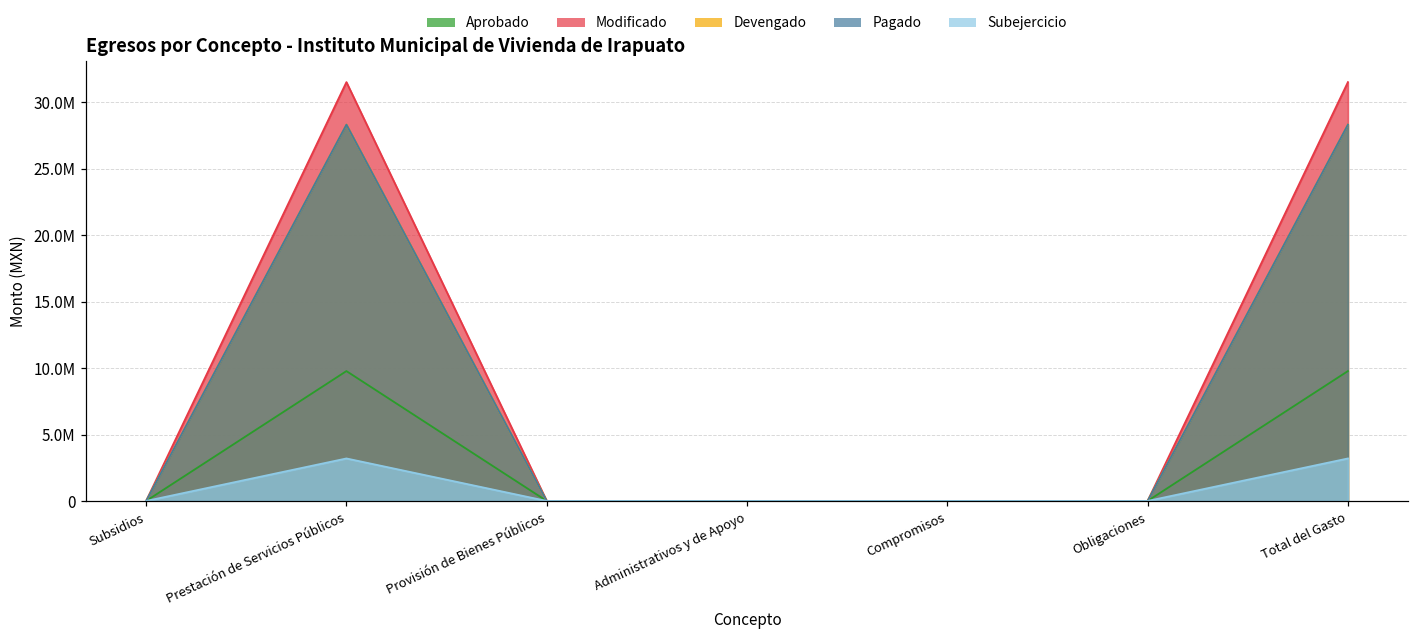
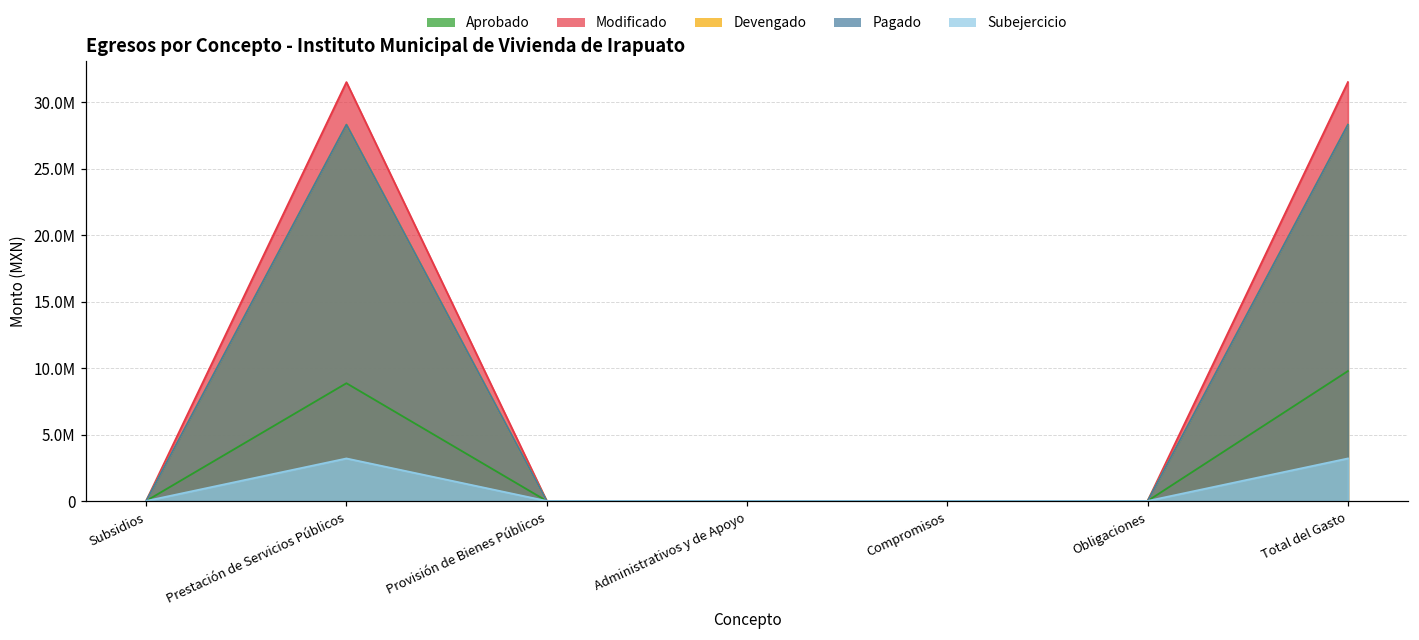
Aprobado, Prestación de Servicios Públicos: 9800000 -> 8900000
